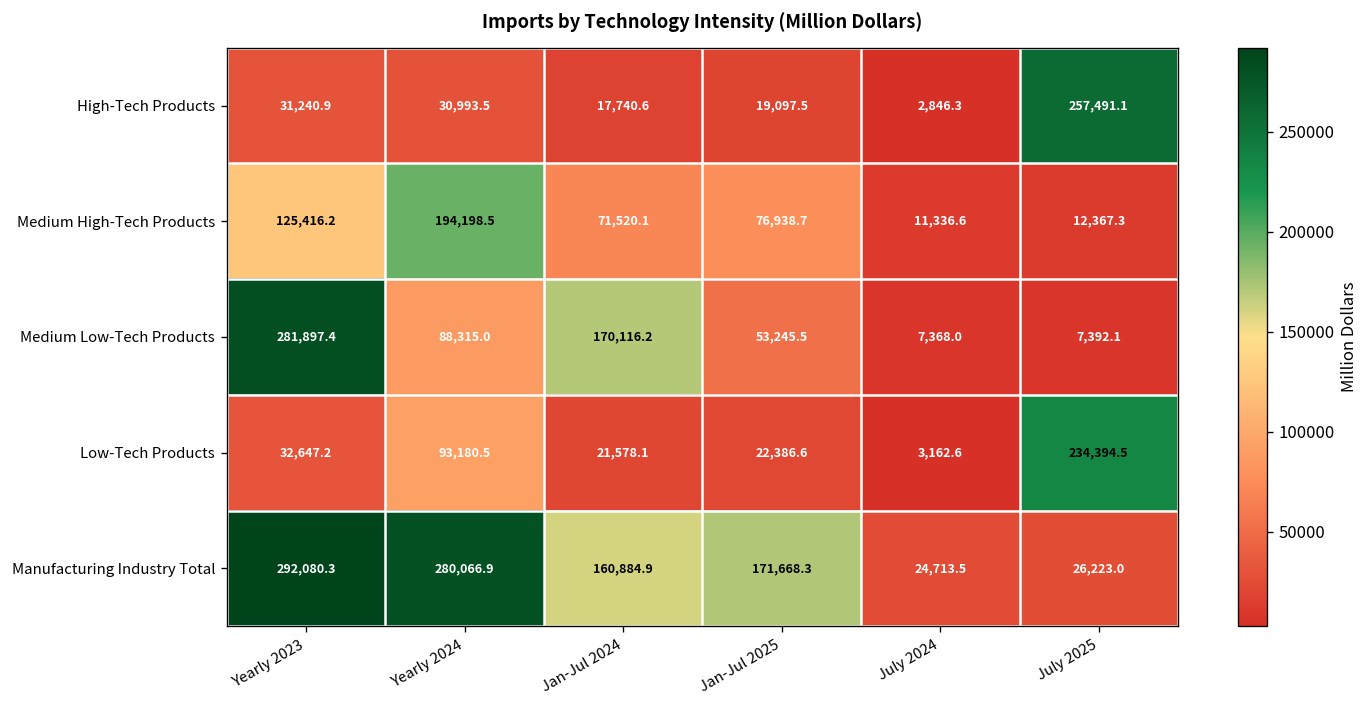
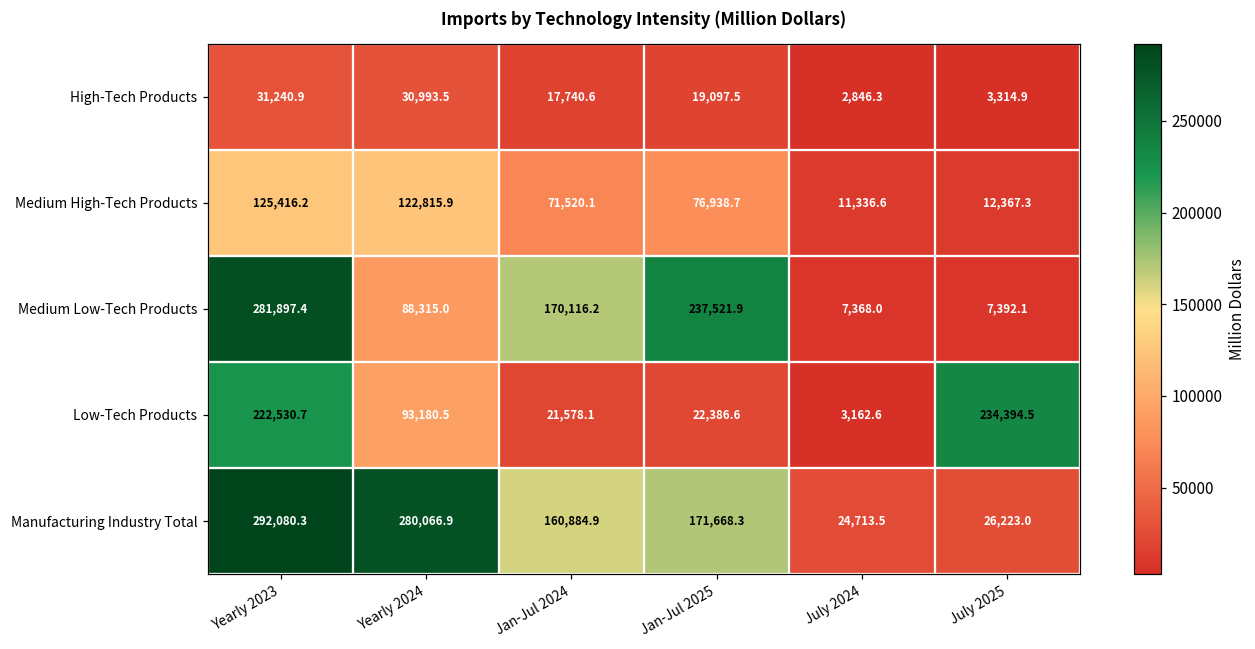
High-Tech Products, July 2025: 257,491.1 -> 3,314.9
Medium High-Tech Products, Yearly 2024: 194,198.5 -> 122,815.9
Medium Low-Tech Products, Jan-Jul 2025: 53,245.5 -> 237,521.9
Low-Tech Products, Yearly 2023: 32,647.2 -> 222,530.7
